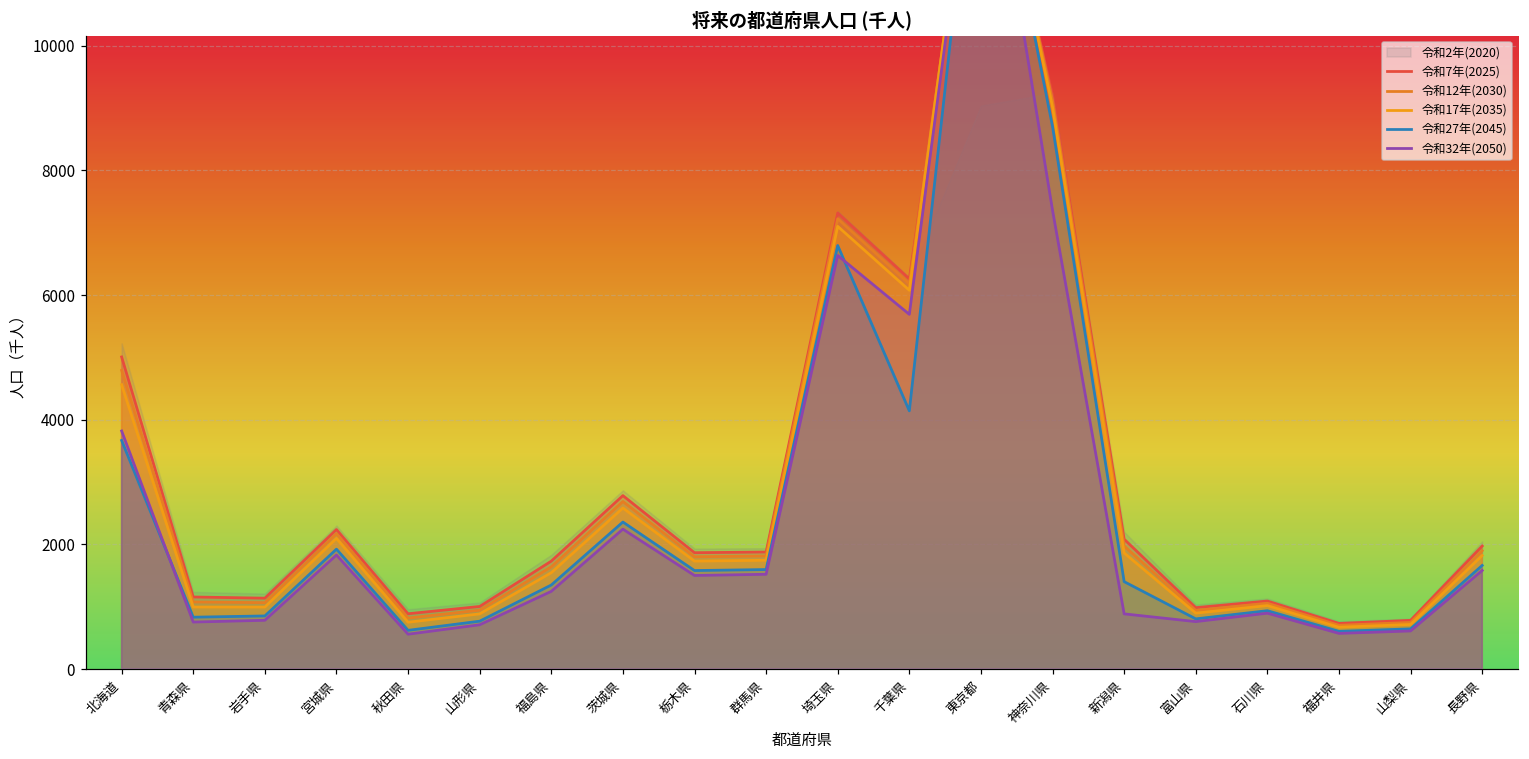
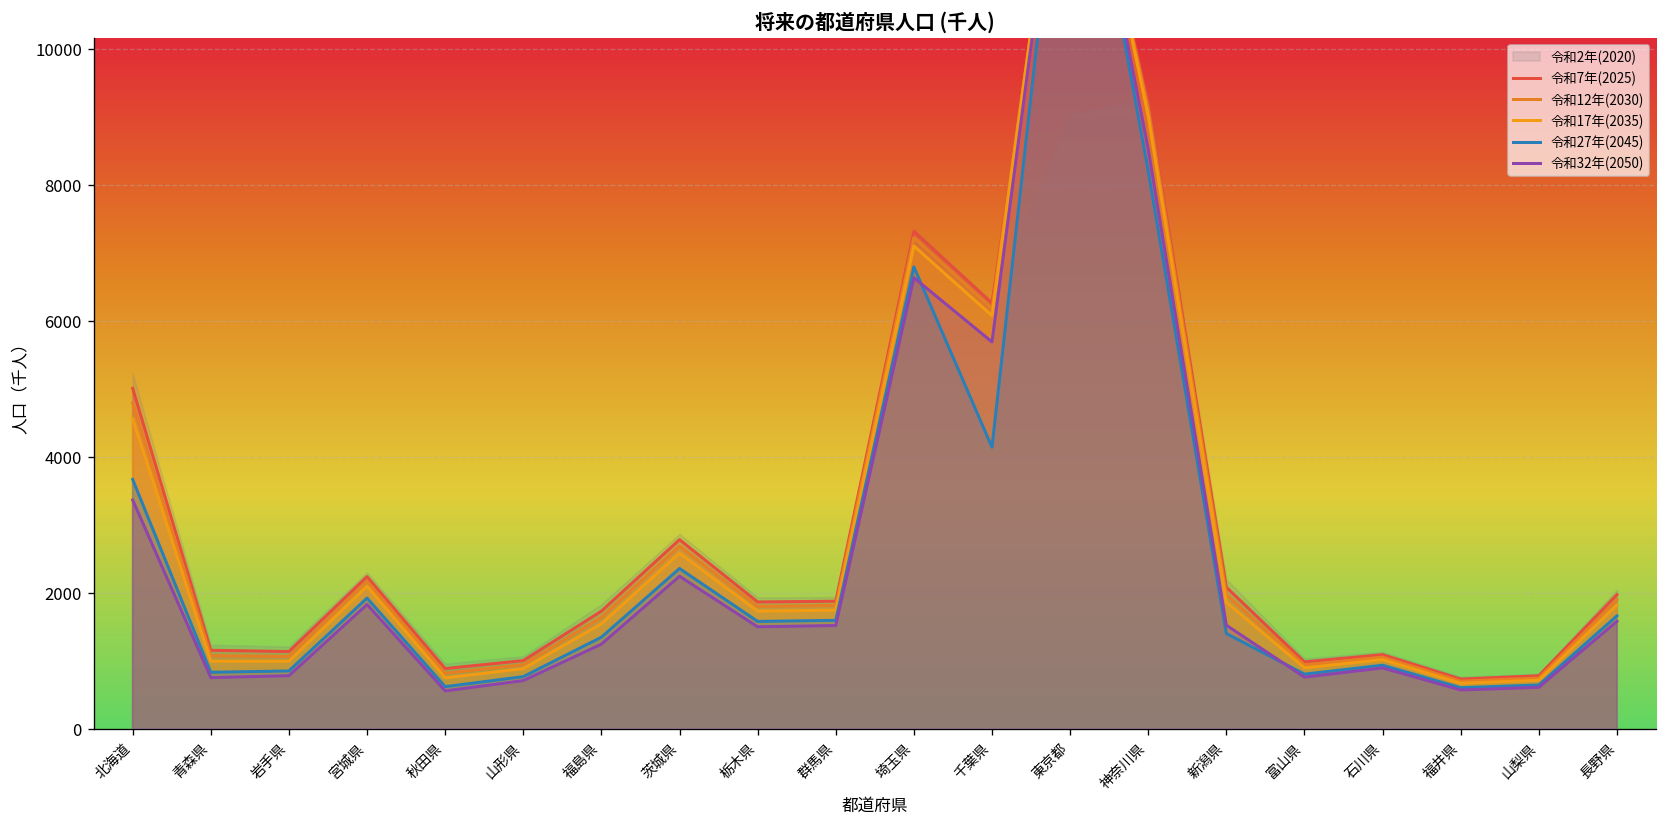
令和32年(2050), 北海道: 3800 -> 3400
令和27年(2045), 神奈川県: 8700 -> 8200
令和32年(2050), 神奈川県: 7400 -> 8500
令和32年(2050), 新潟県: 900 -> 1500
